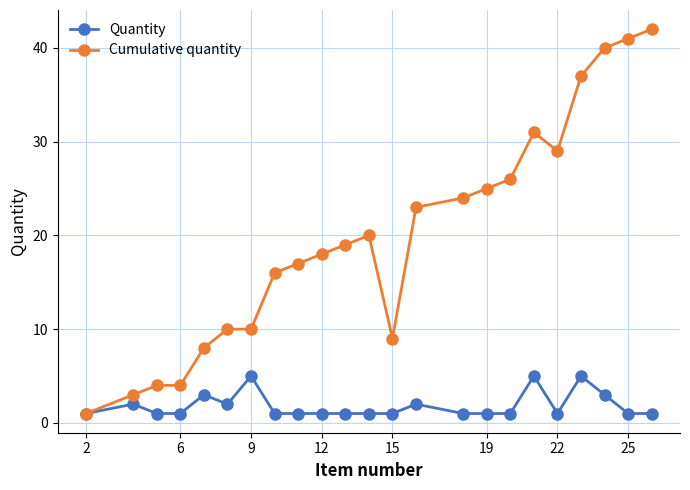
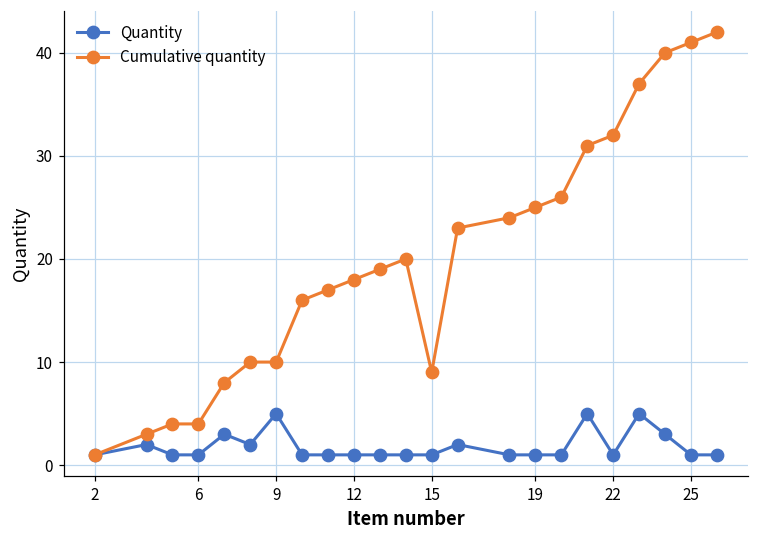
Cumulative quantity, 22: 29 -> 32
